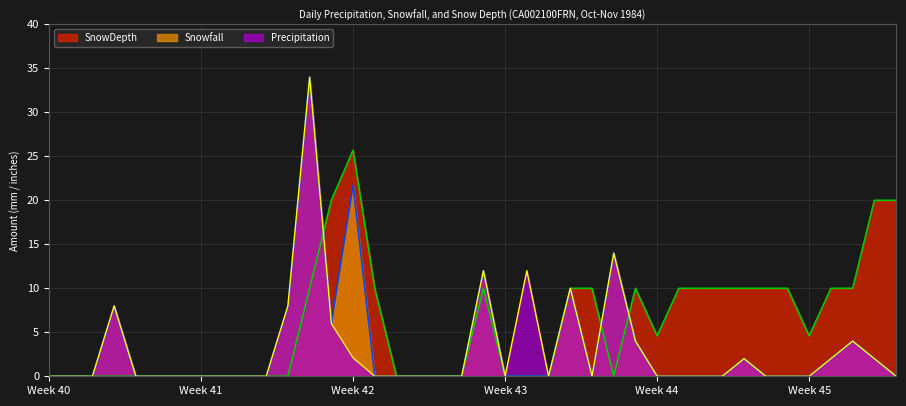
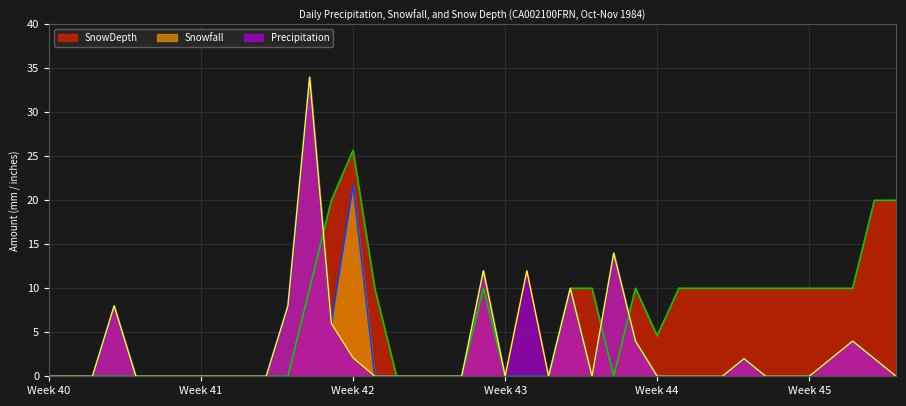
SnowDepth, Week 45: 5 -> 10
